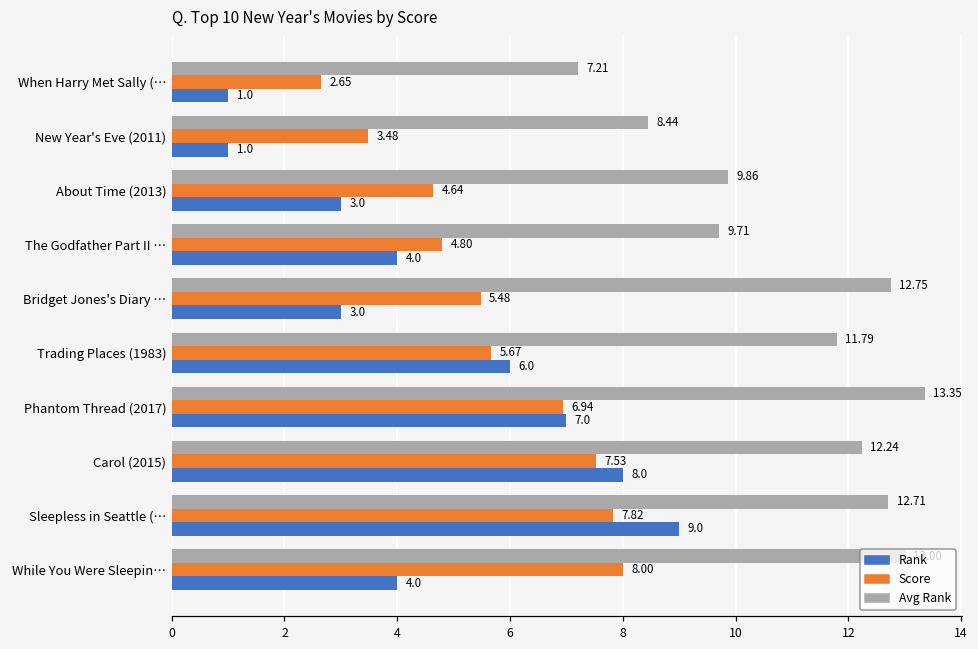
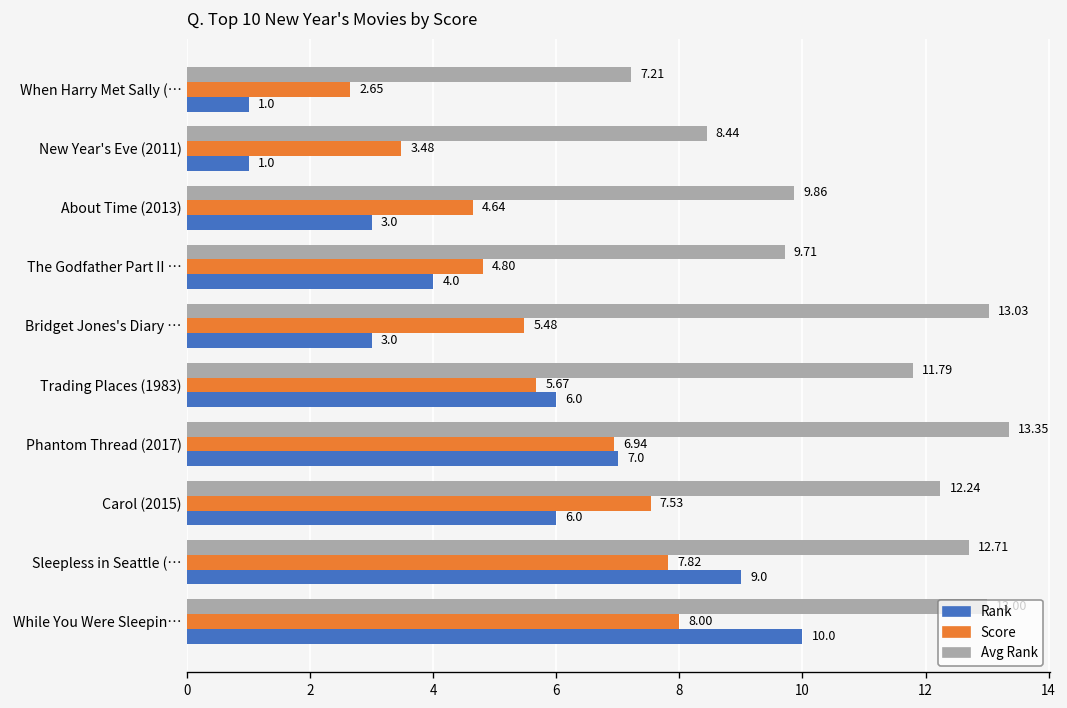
Avg Rank, Bridget Jones's Diary …: 12.75 -> 13.03
Rank, Carol (2015): 8.0 -> 6.0
Rank, While You Were Sleepin…: 4.0 -> 10.0
